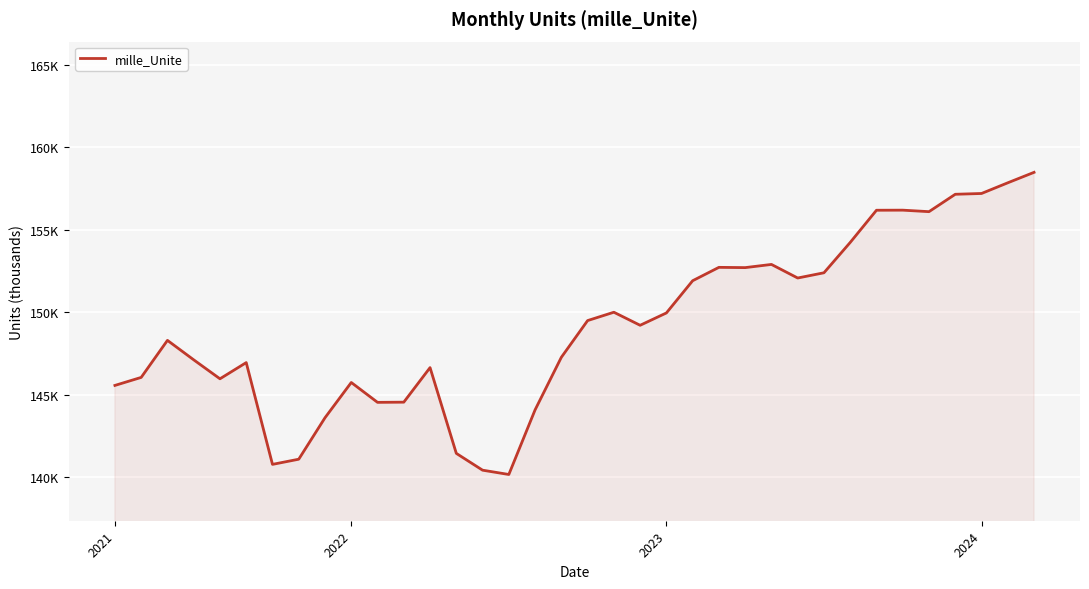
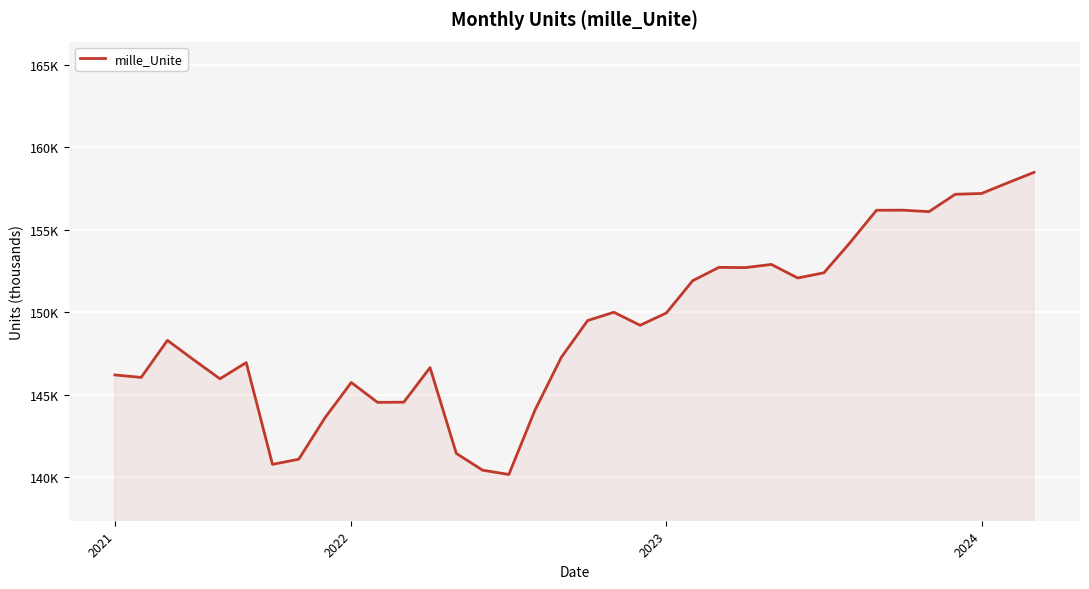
2021: 145600 -> 146200
